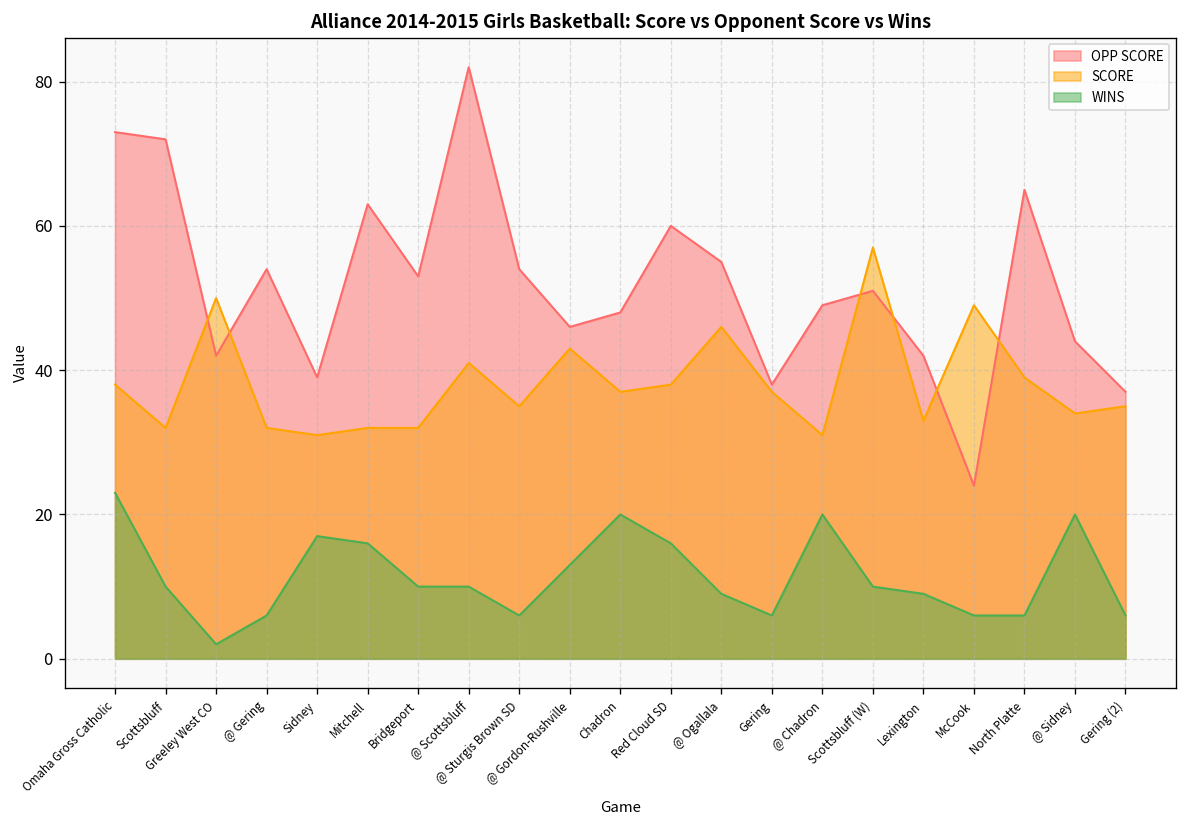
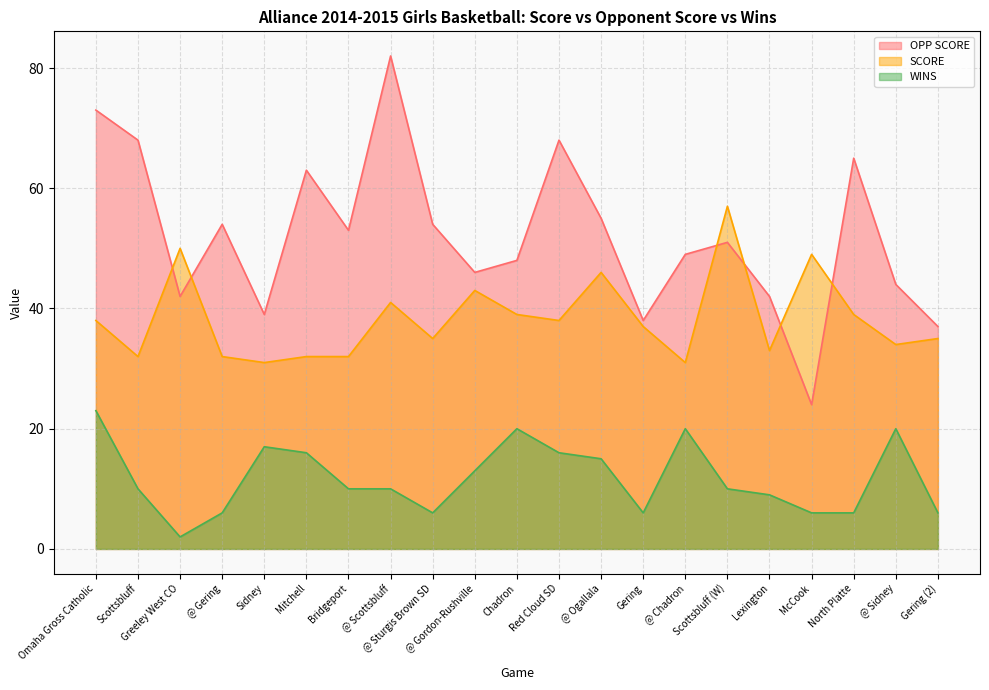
OPP SCORE, Scottsbluff: 72 -> 68
SCORE, Chadron: 37 -> 39
OPP SCORE, Red Cloud SD: 60 -> 68
WINS, @ Ogallala: 9 -> 15
